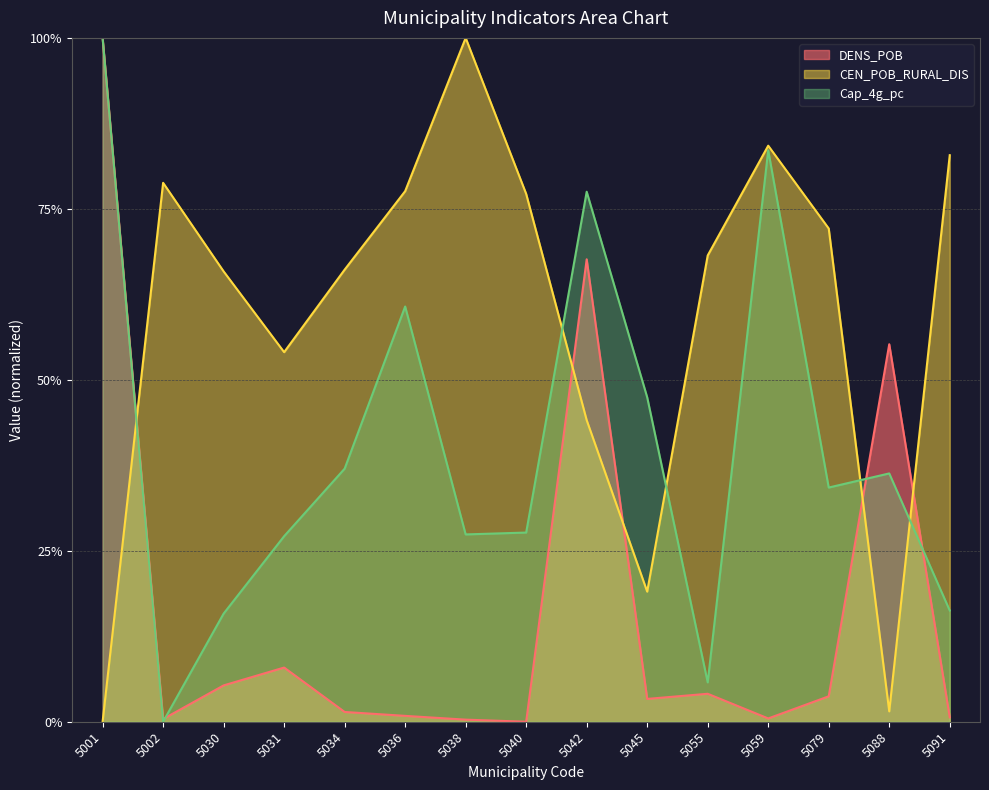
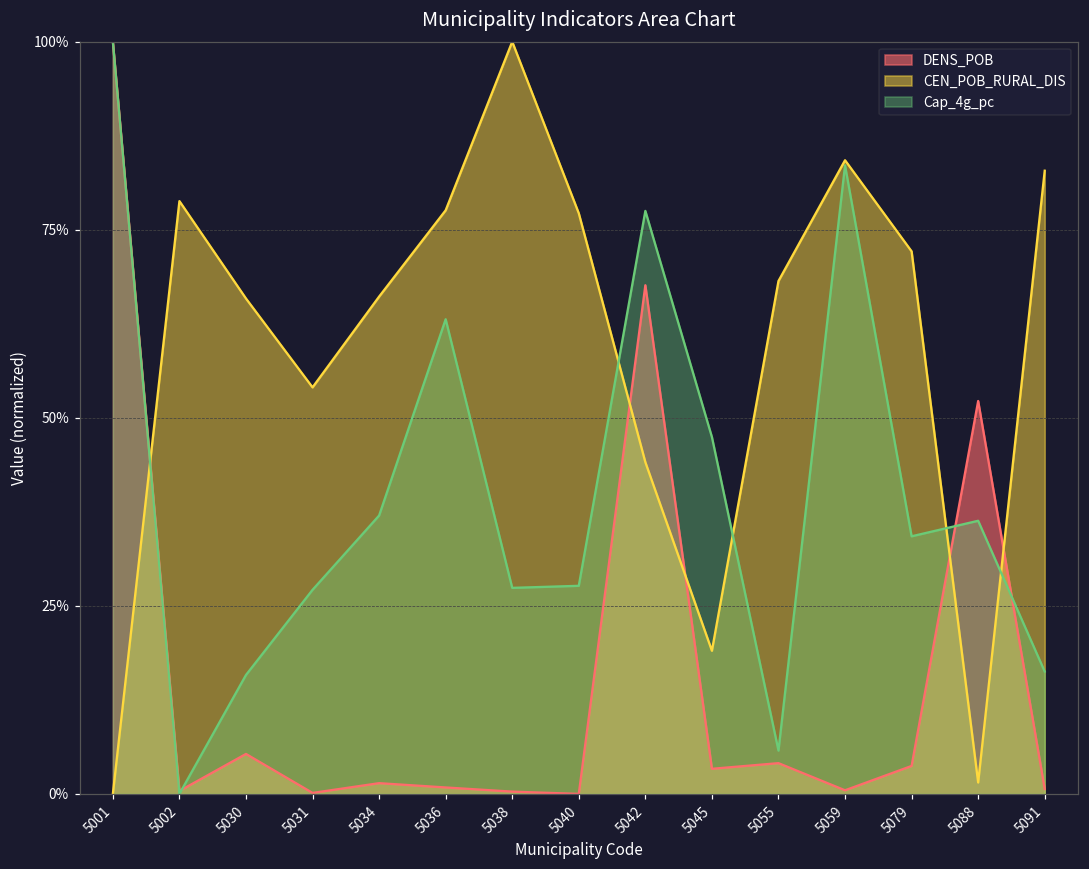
DENS_POB, 5031: 8% -> 0%
Cap_4g_pc, 5036: 61% -> 63%
DENS_POB, 5088: 55% -> 52%
